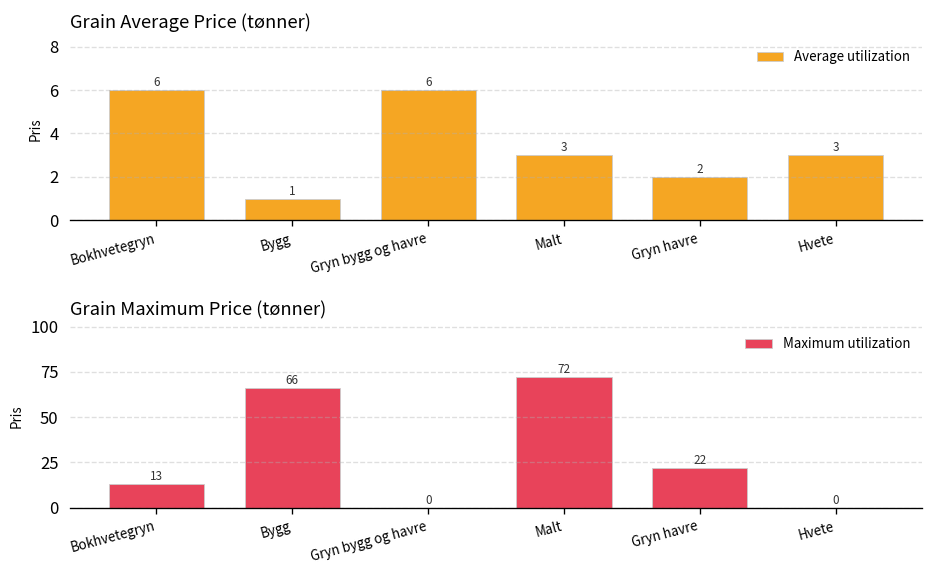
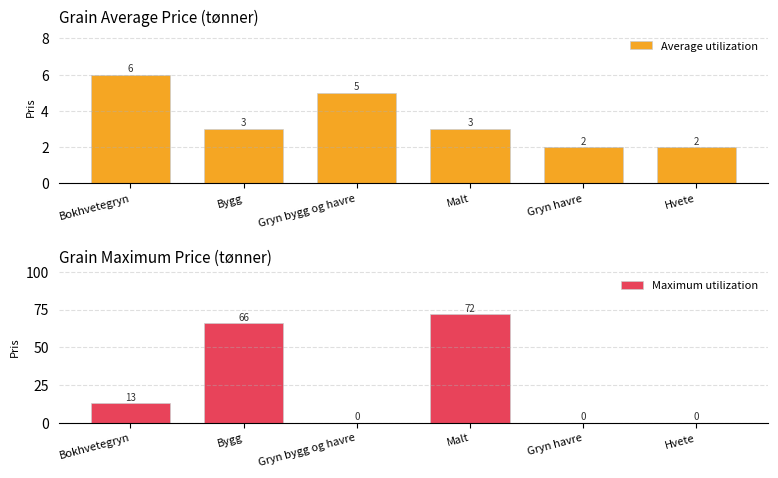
Grain Average Price (tønner), Bygg: 1 -> 3
Grain Average Price (tønner), Gryn bygg og havre: 6 -> 5
Grain Average Price (tønner), Hvete: 3 -> 2
Grain Maximum Price (tønner), Gryn havre: 22 -> 0
